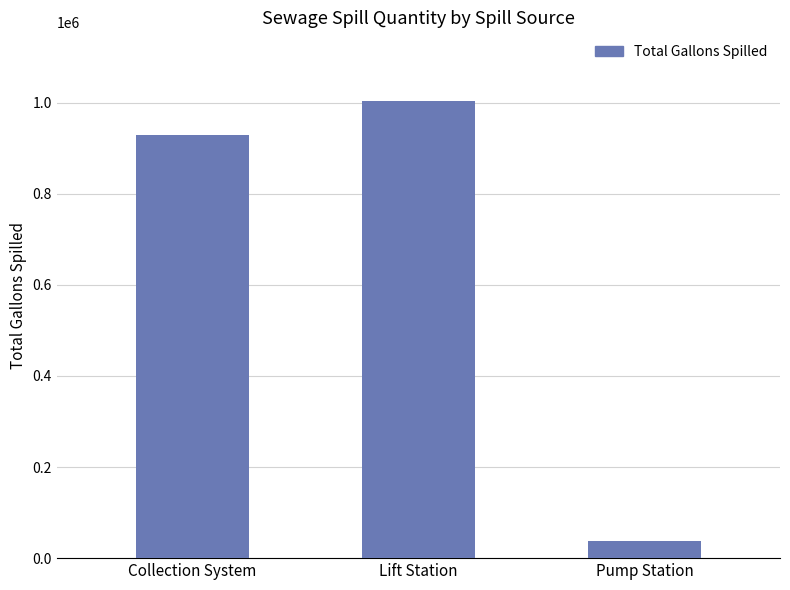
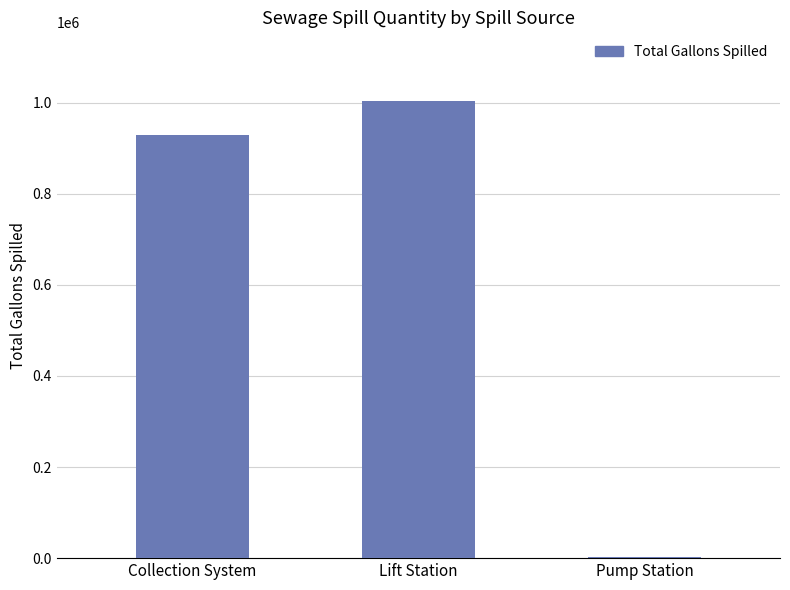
Pump Station: 40000 -> 0
